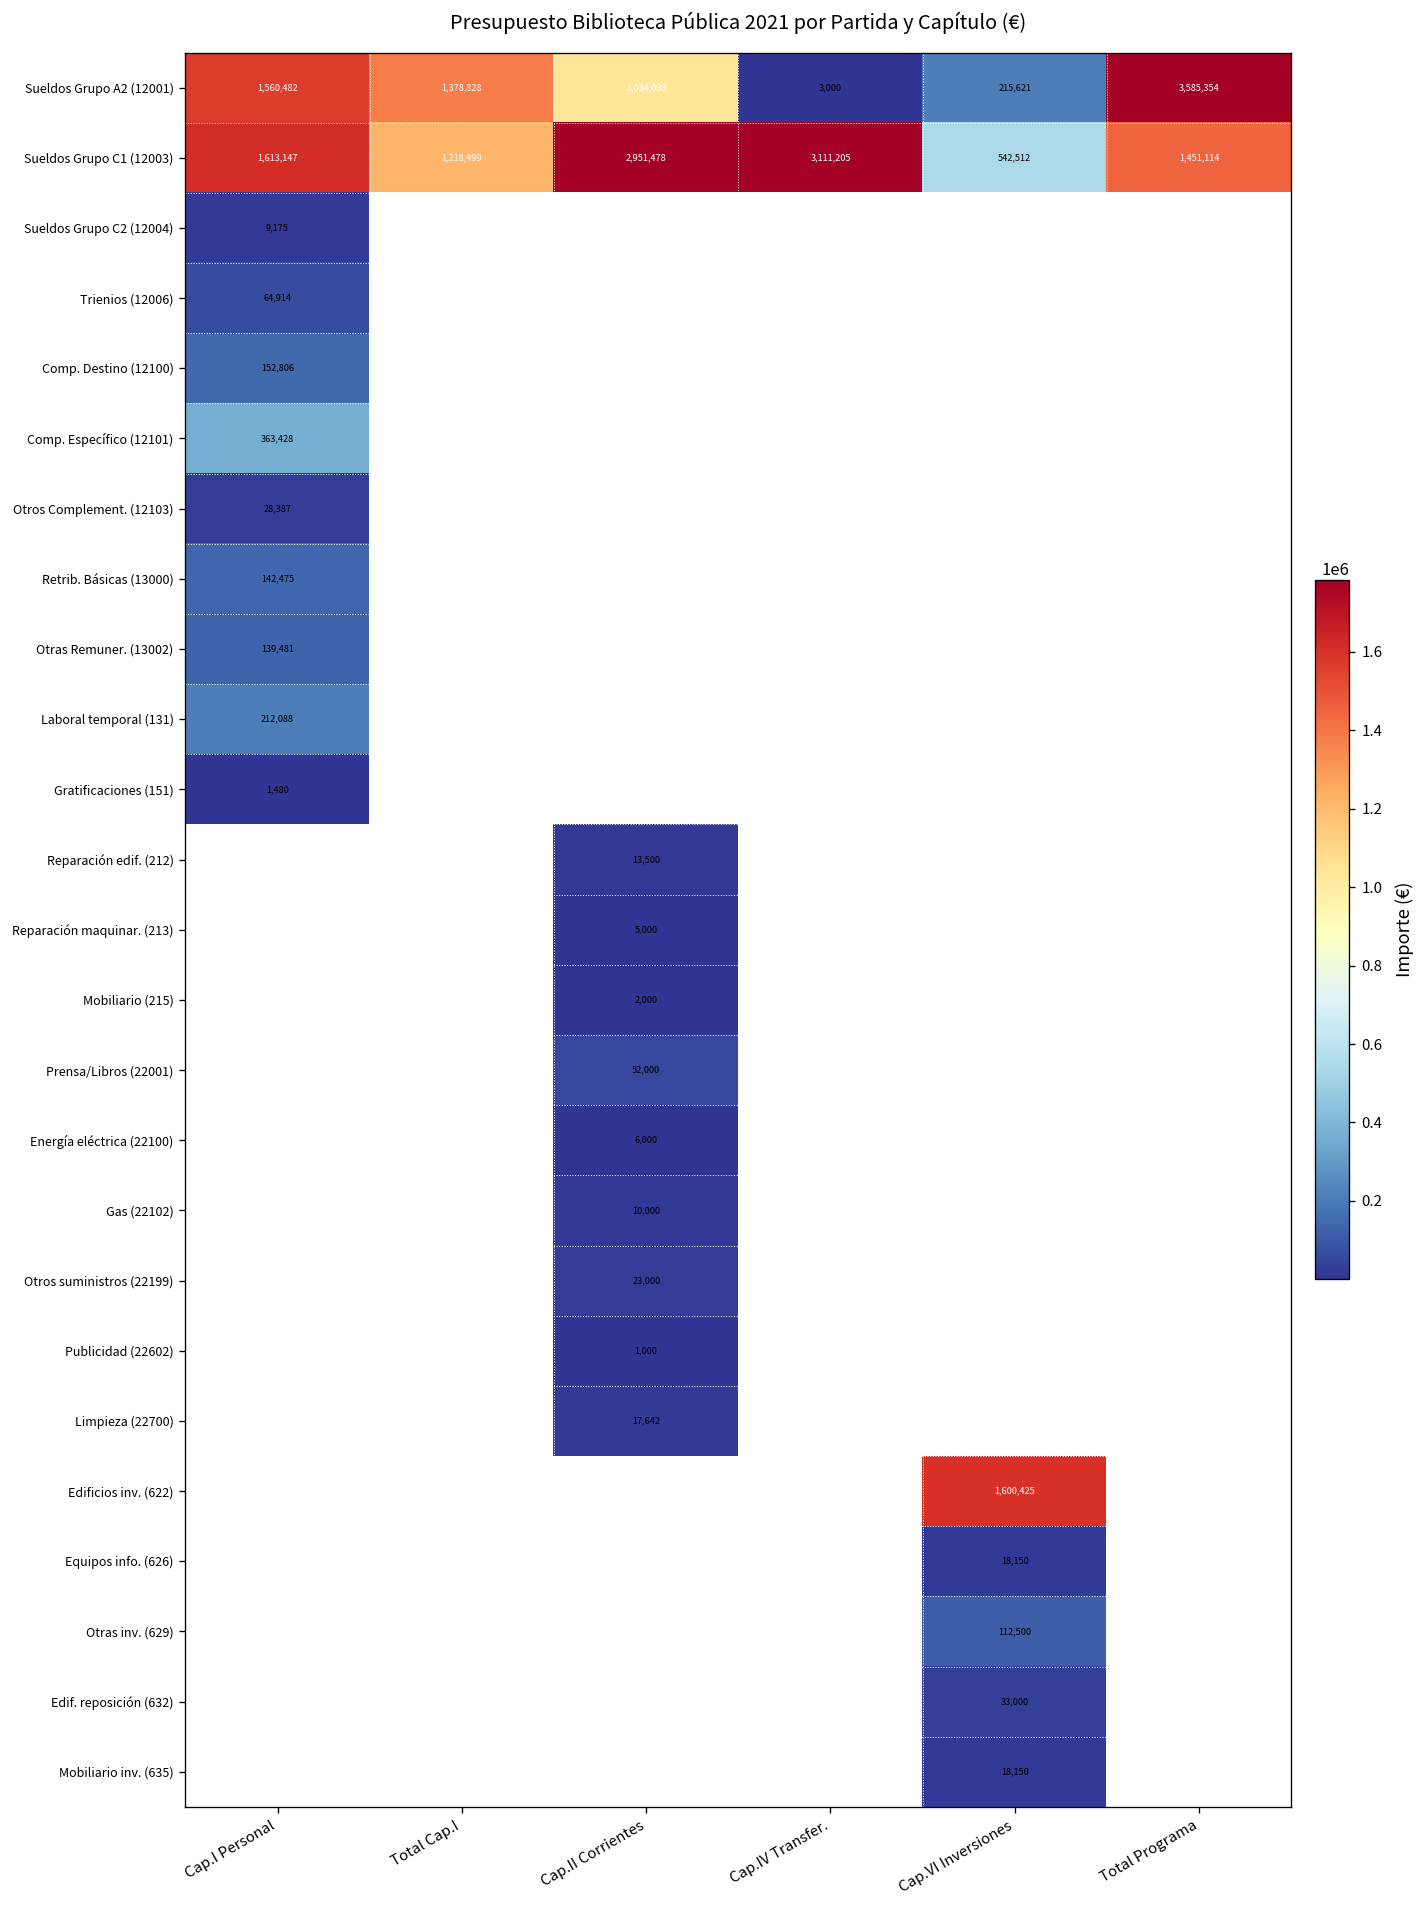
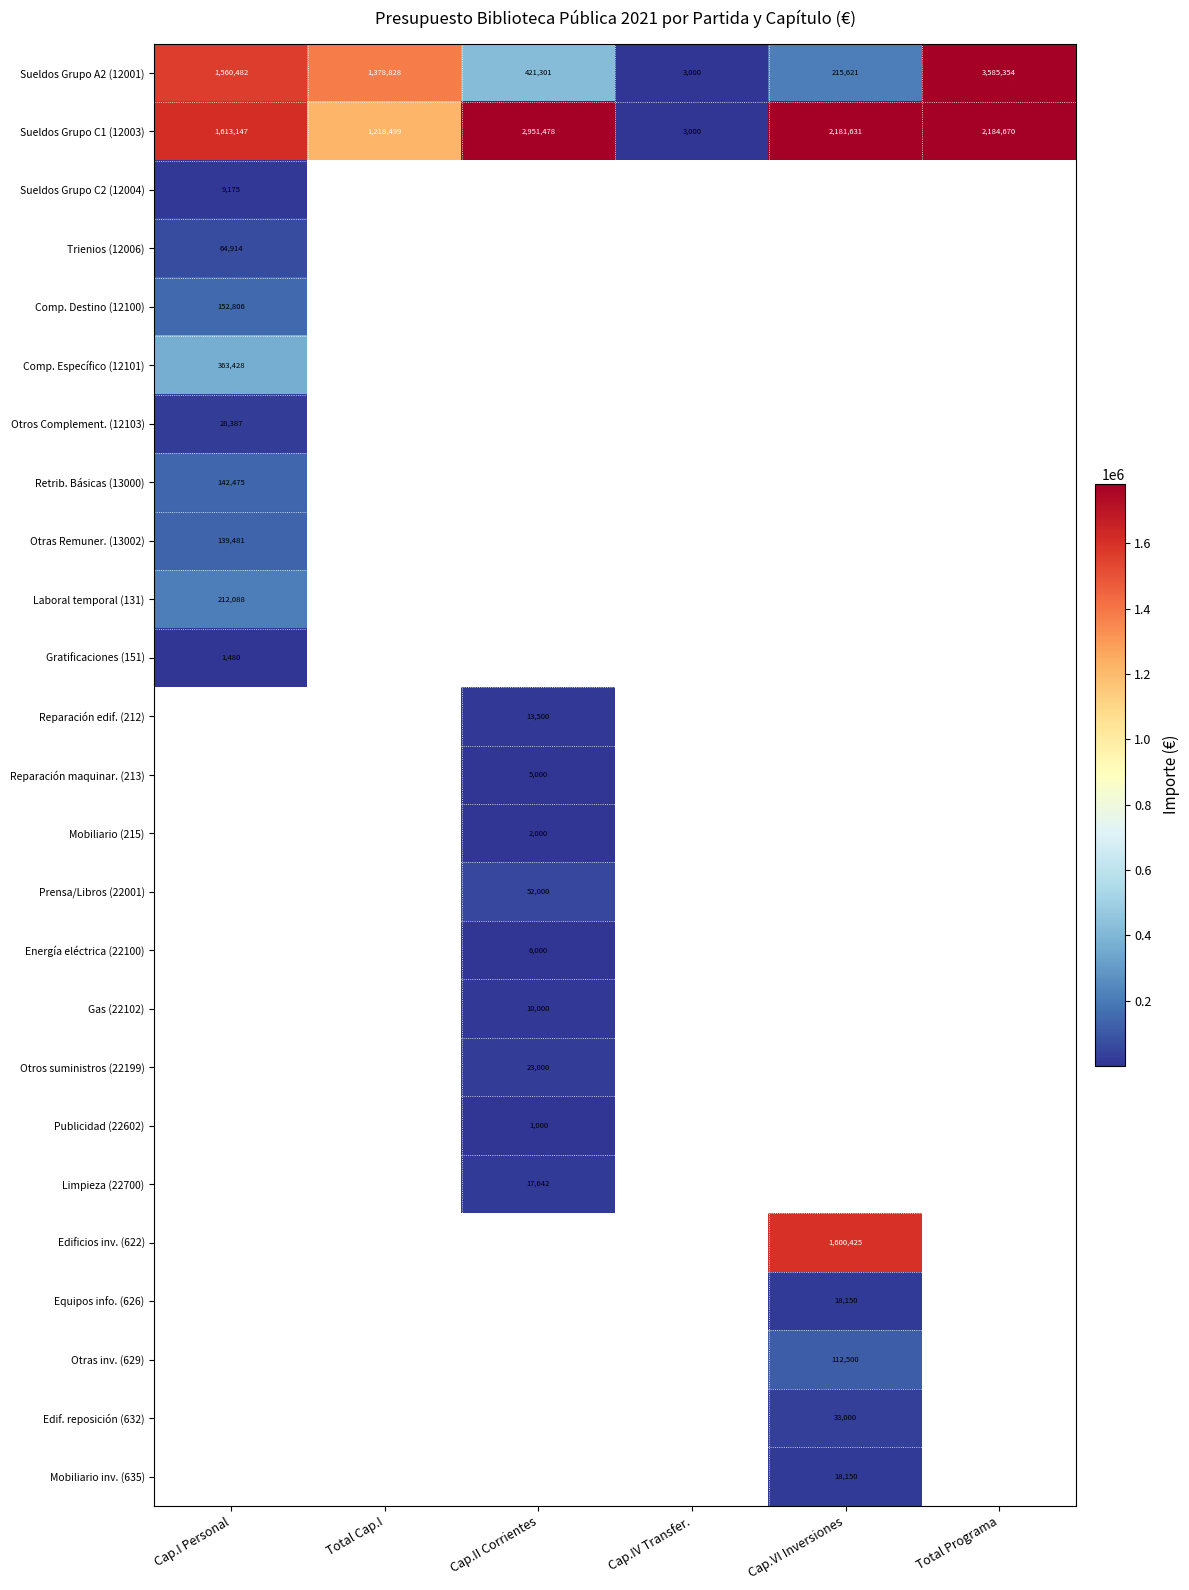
Sueldos Grupo A2 (12001), Cap.II Corrientes: 1,034,033 -> 421,301
Sueldos Grupo C1 (12003), Cap.IV Transfer.: 3,111,205 -> 3,000
Sueldos Grupo C1 (12003), Cap.VI Inversiones: 542,512 -> 2,181,631
Sueldos Grupo C1 (12003), Total Programa: 1,451,114 -> 2,184,670
